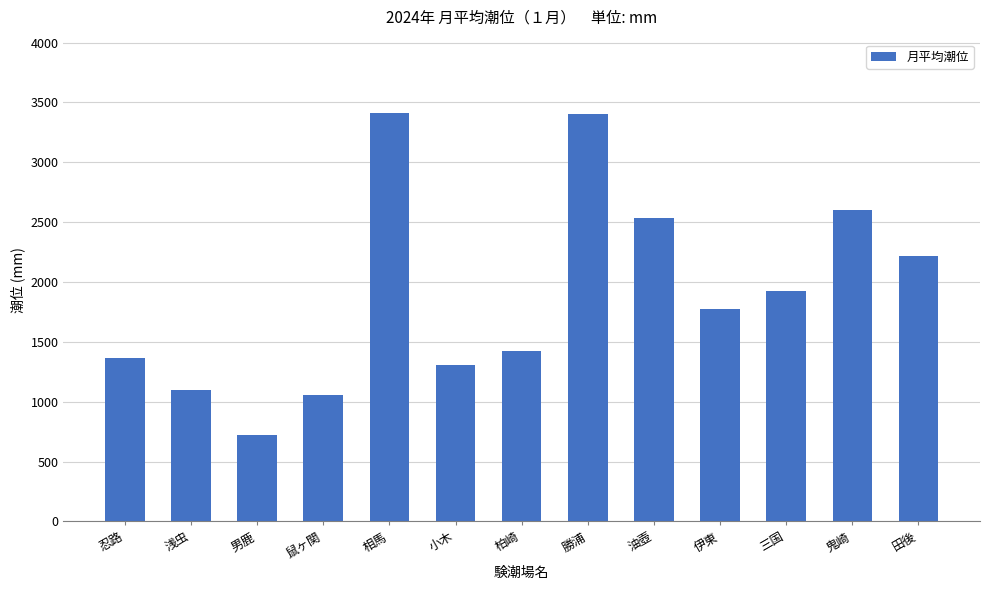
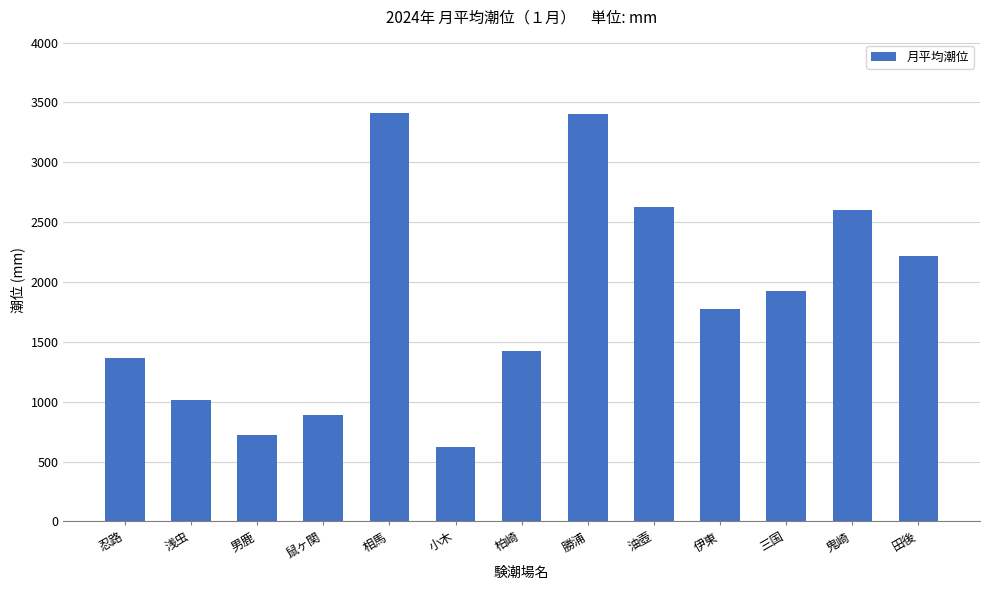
浅虫: 1100 -> 1010
鼠ヶ関: 1050 -> 890
小木: 1310 -> 620
油壺: 2530 -> 2630
